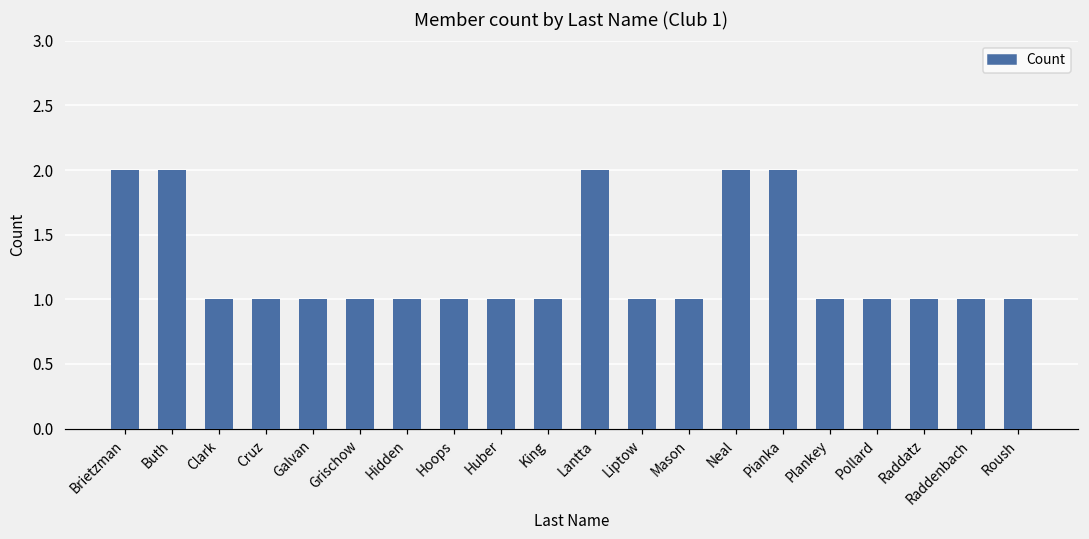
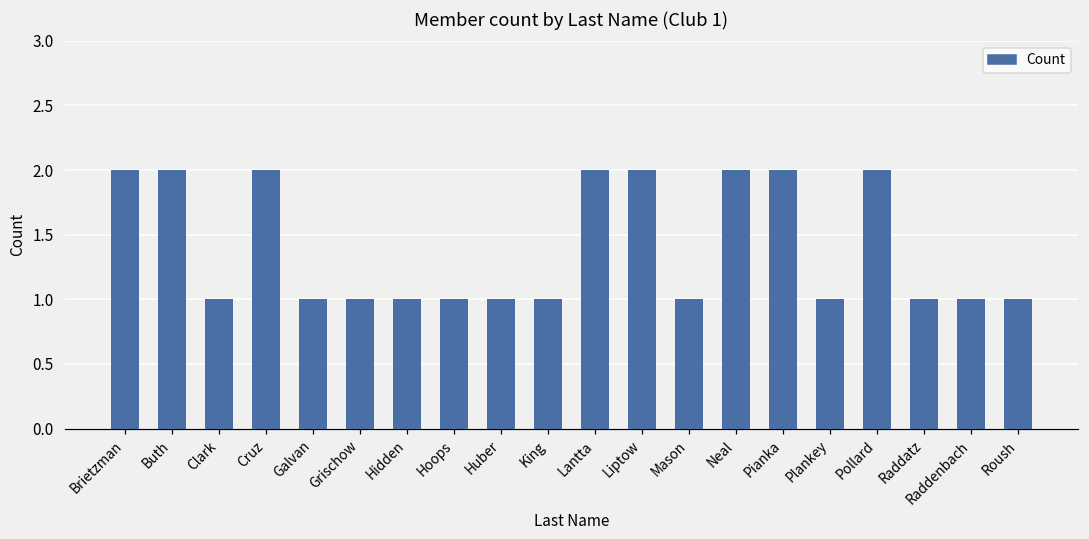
Cruz: 1 -> 2
Liptow: 1 -> 2
Pollard: 1 -> 2
